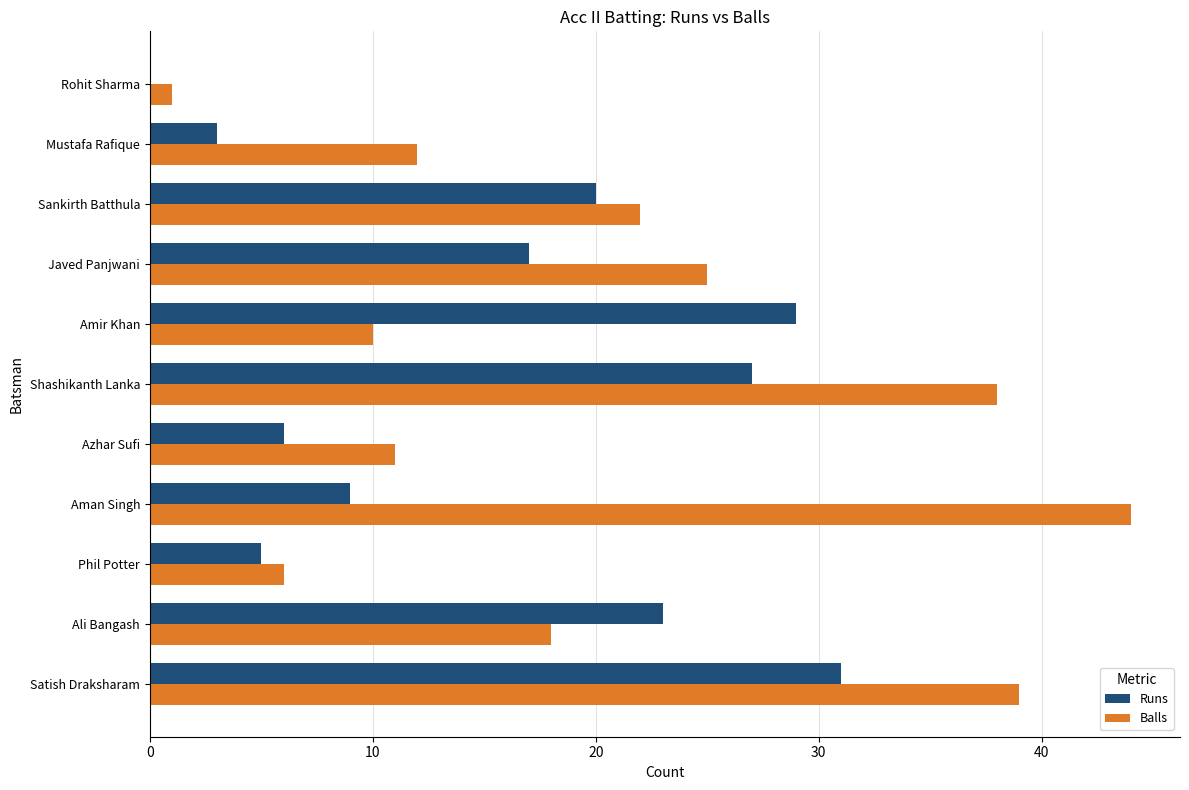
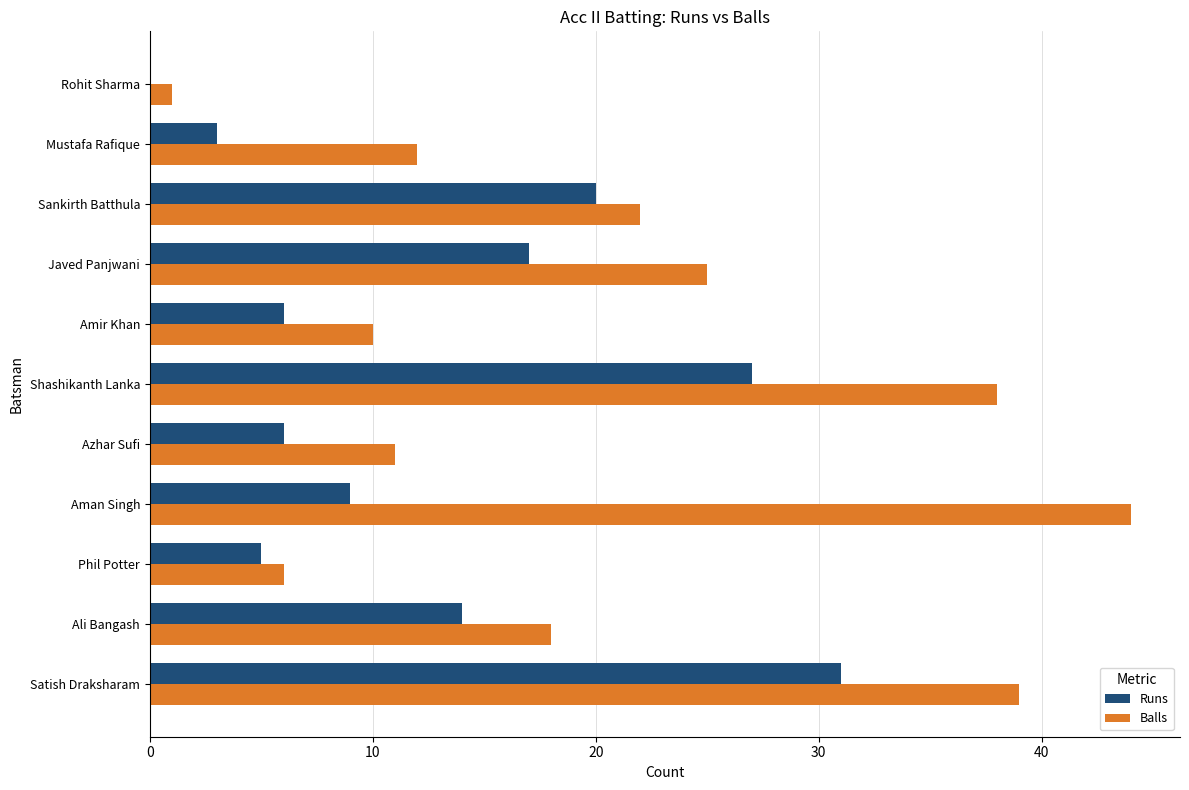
Runs, Amir Khan: 29 -> 6
Runs, Ali Bangash: 23 -> 14
